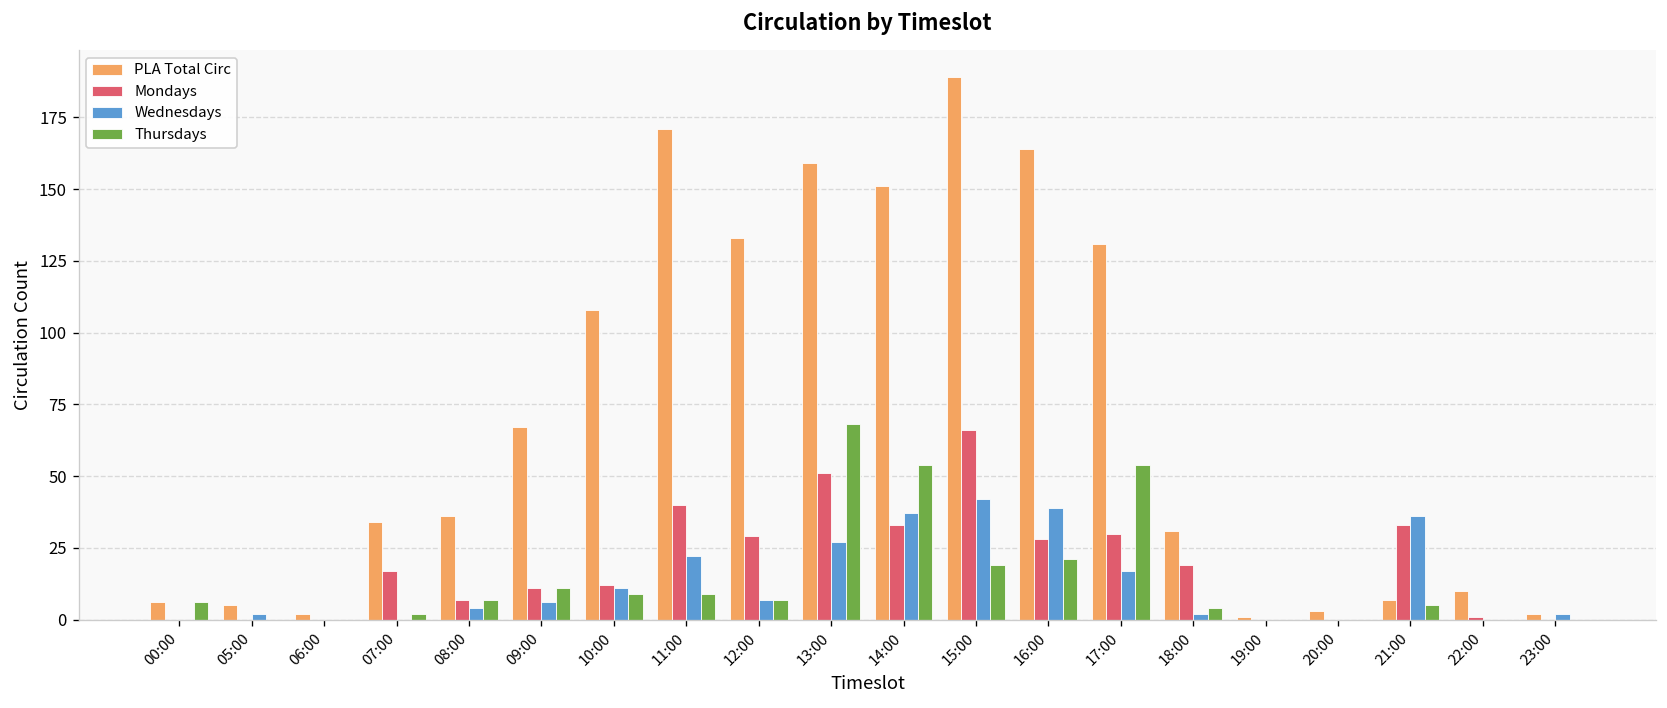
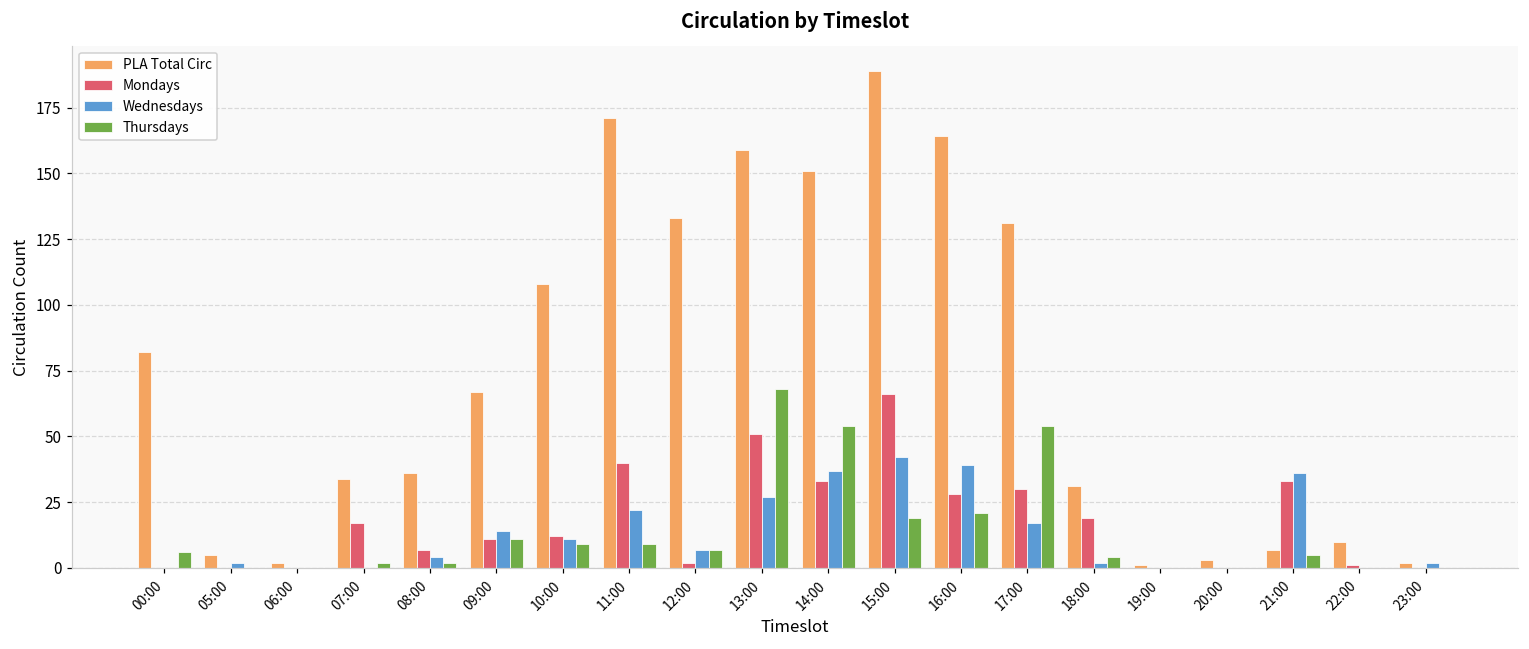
PLA Total Circ, 00:00: 6 -> 82
Thursdays, 08:00: 7 -> 2
Wednesdays, 09:00: 6 -> 14
Mondays, 12:00: 29 -> 2
